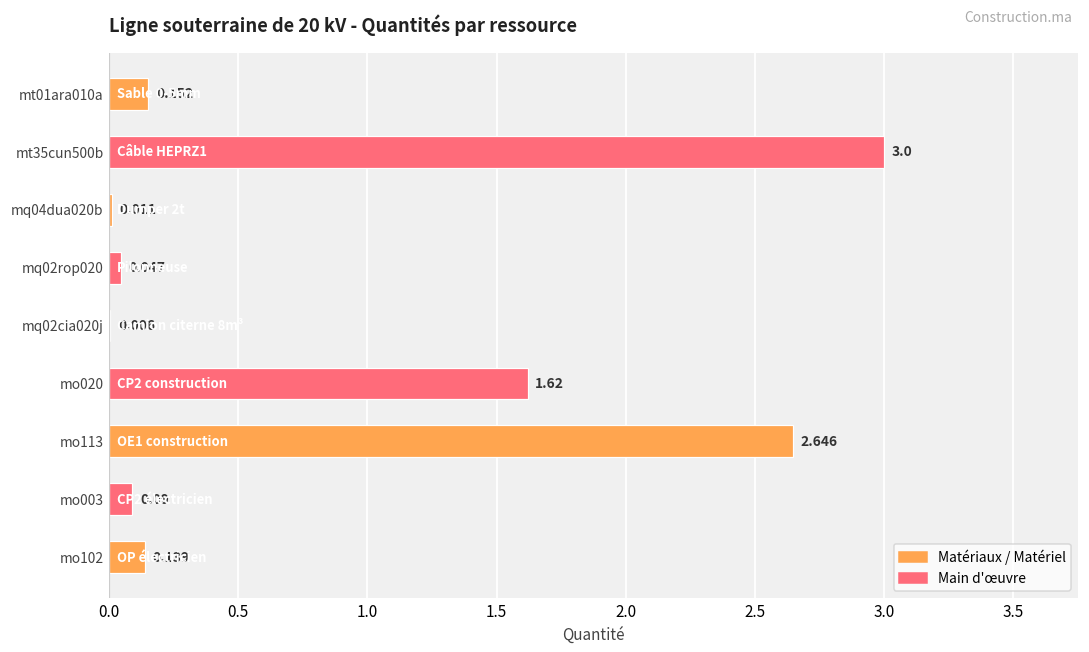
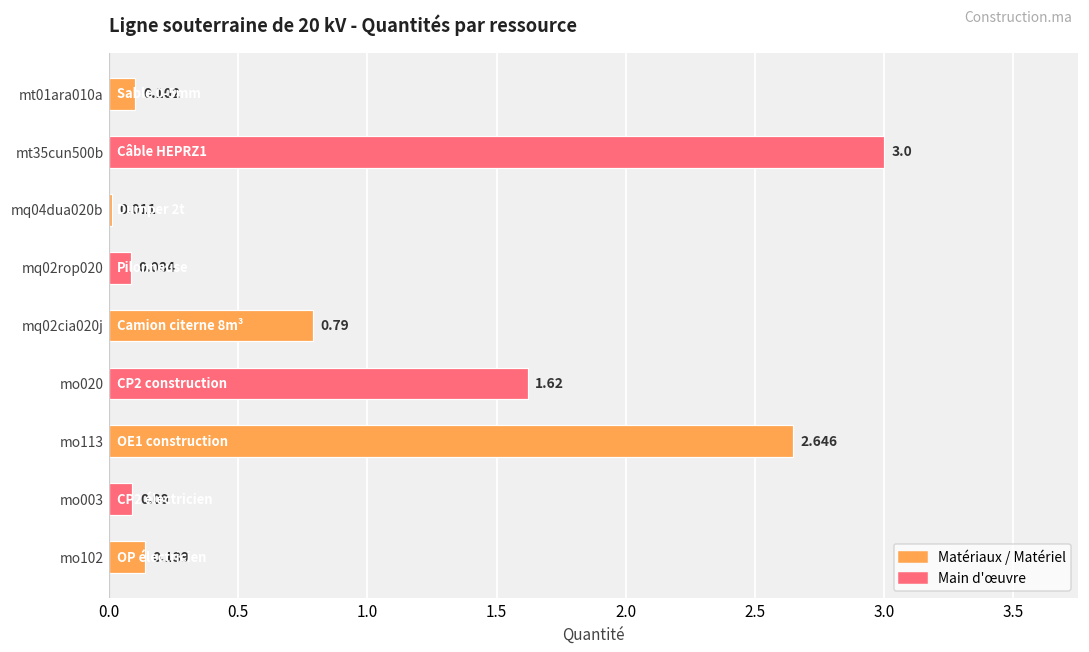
mt01ara010a: 0.152 -> 0.102
mq02rop020: 0.047 -> 0.084
mq02cia020j: 0.006 -> 0.79
